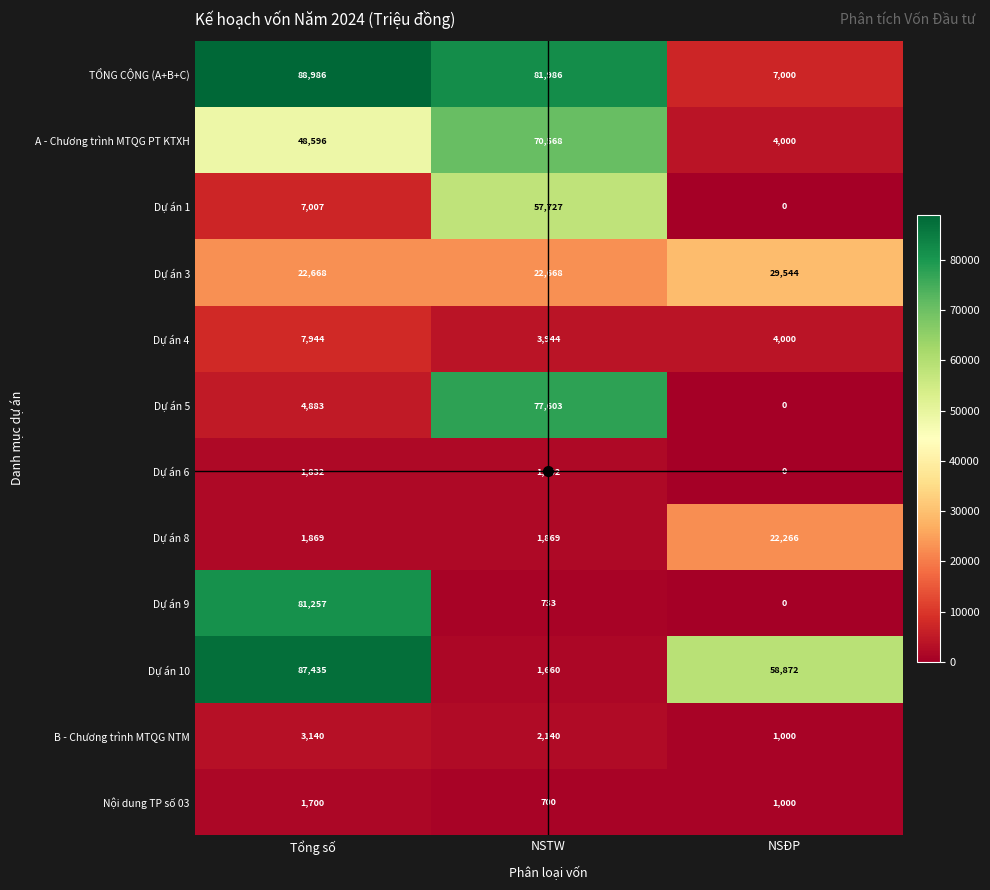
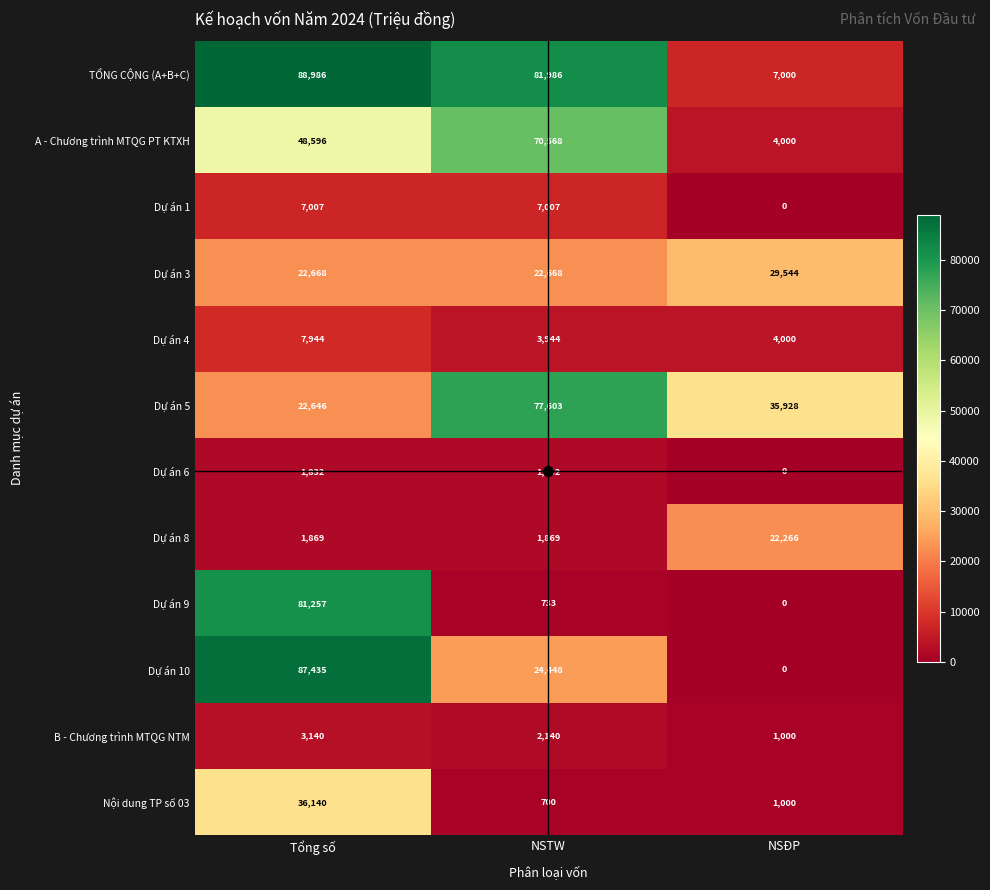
Dự án 1, NSTW: 57,727 -> 7,007
Dự án 5, Tổng số: 4,883 -> 22,646
Dự án 5, NSĐP: 0 -> 35,928
Dự án 10, NSTW: 1,660 -> 24,448
Dự án 10, NSĐP: 58,872 -> 0
Nội dung TP số 03, Tổng số: 1,700 -> 36,140
